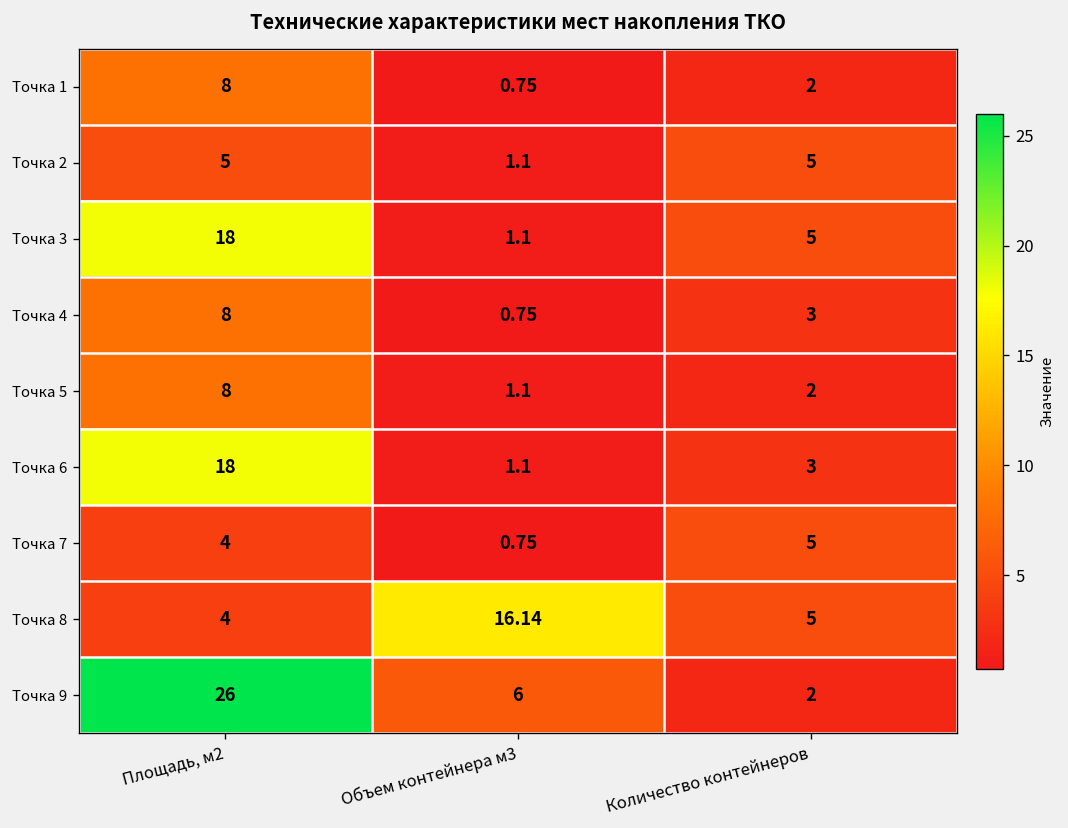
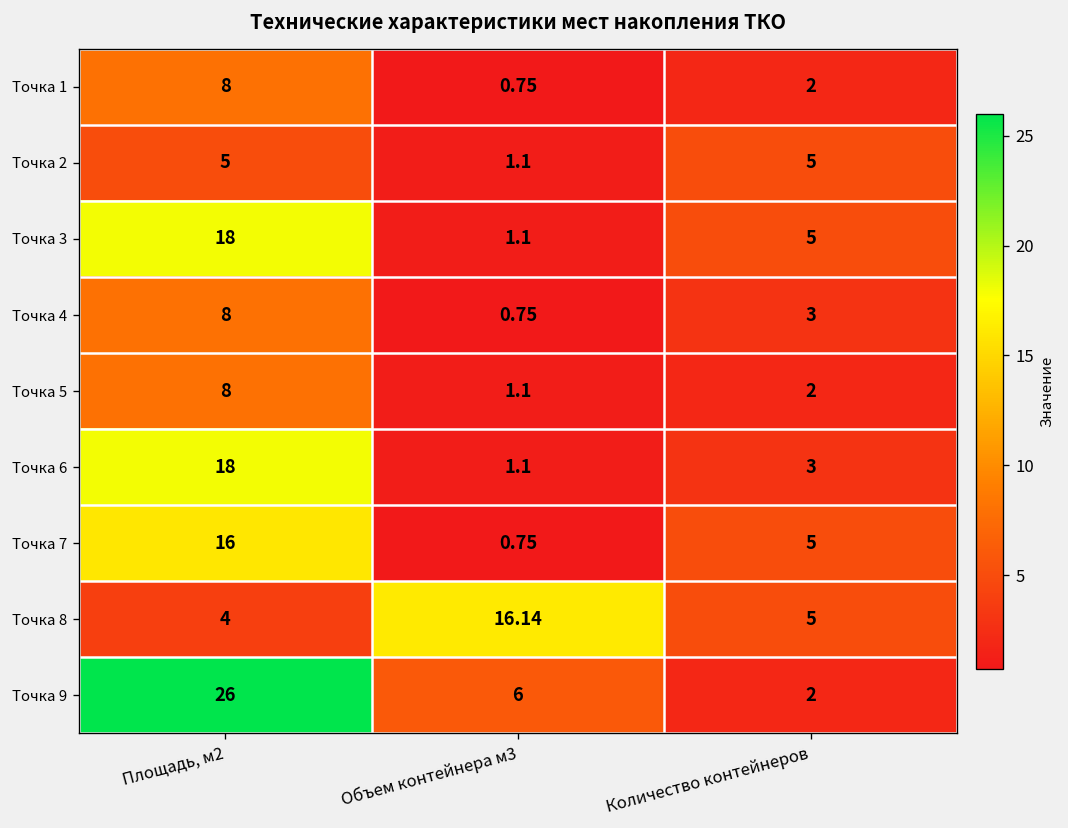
Точка 7, Площадь, м2: 4 -> 16
